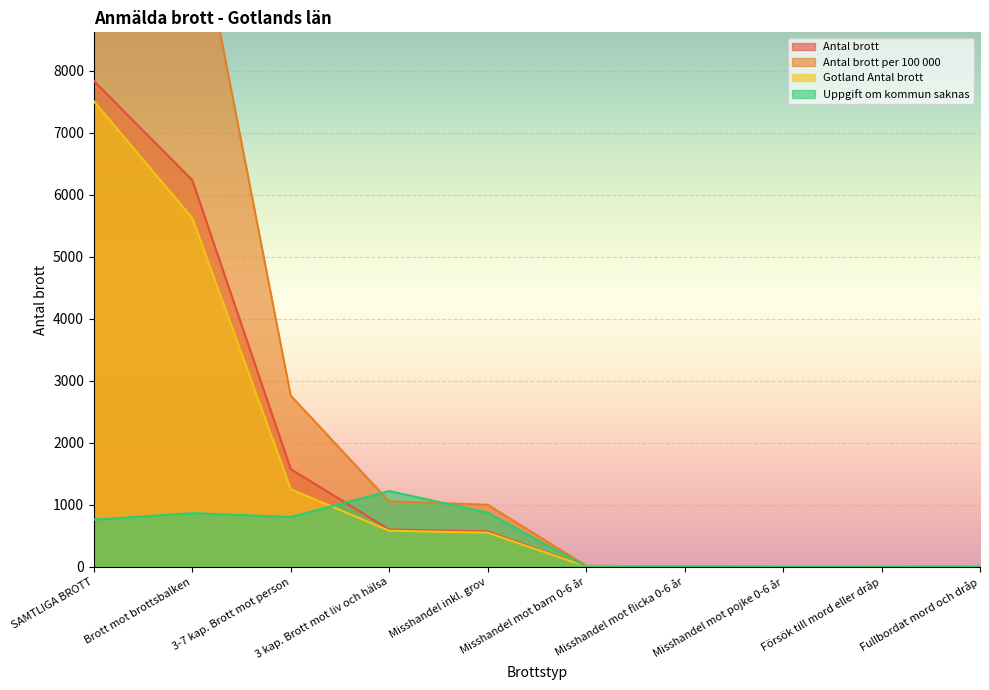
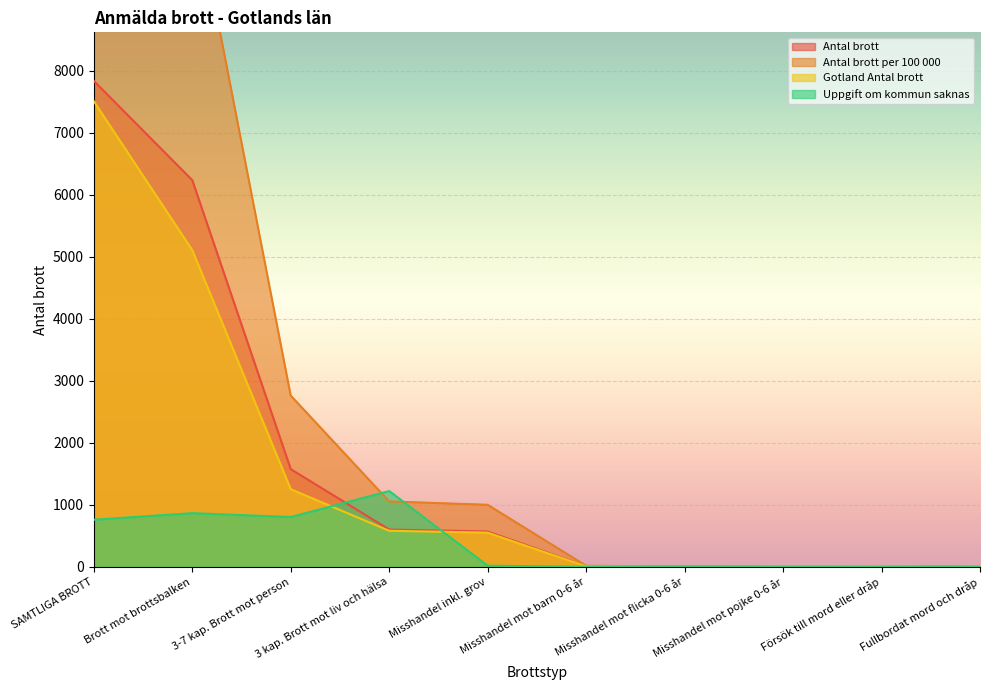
Gotland Antal brott, Brott mot brottsbalken: 5600 -> 5100
Uppgift om kommun saknas, Misshandel inkl. grov: 900 -> 0
